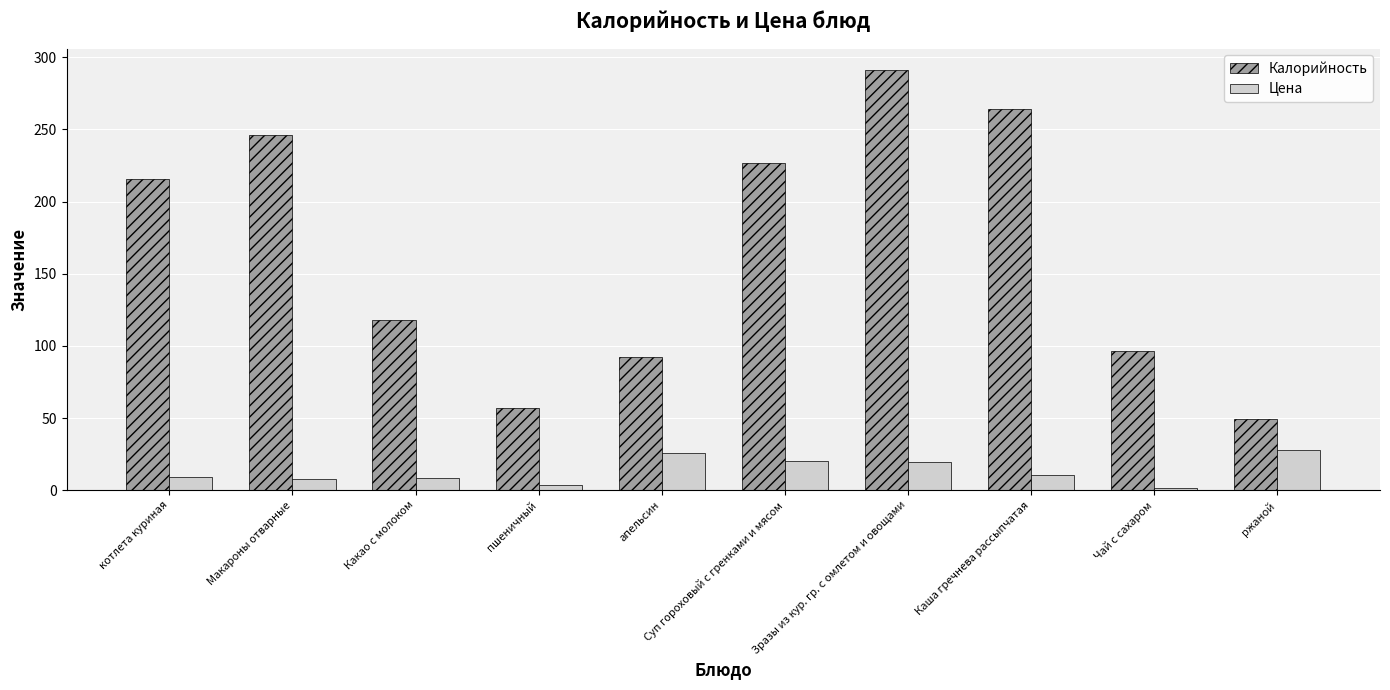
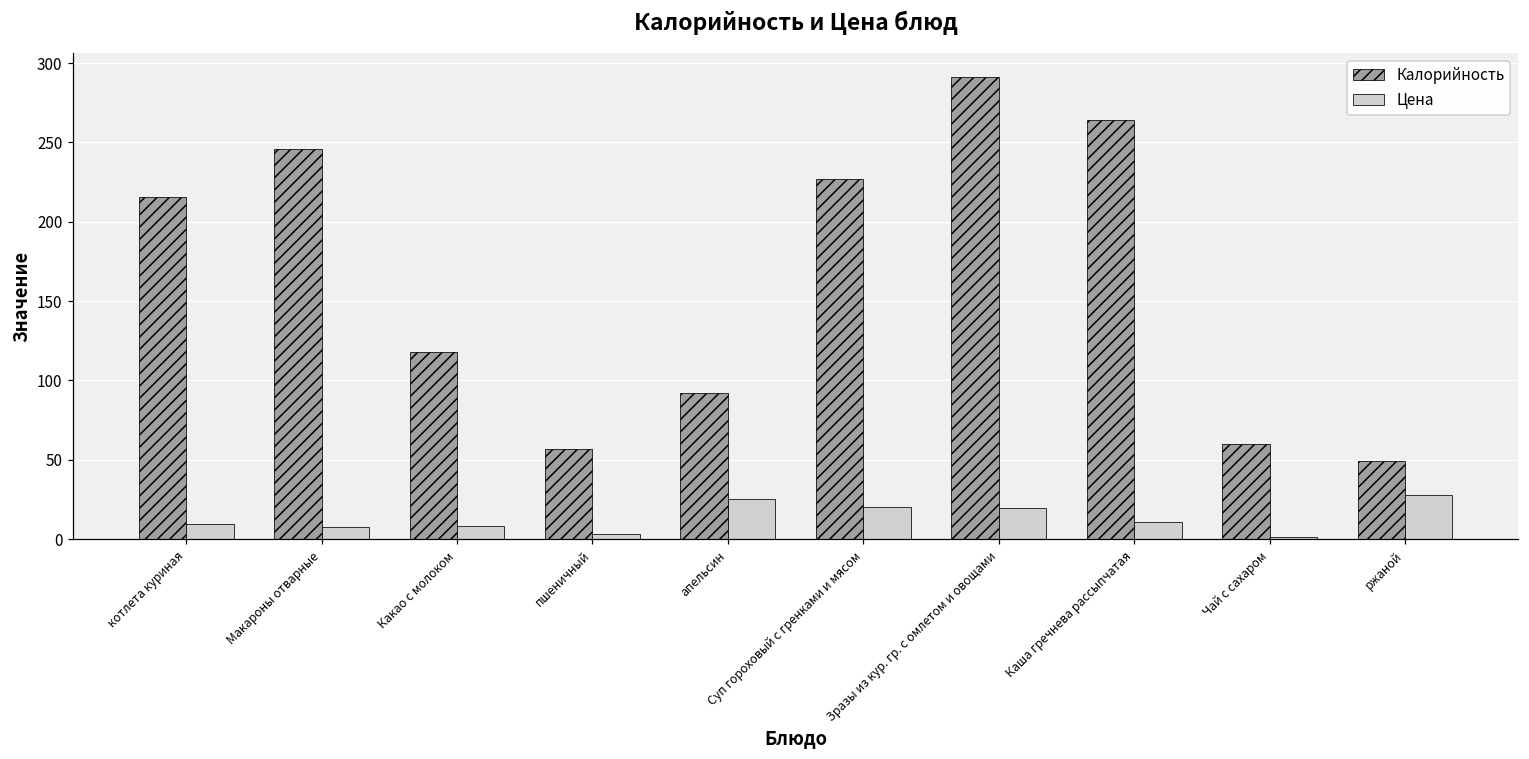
Калорийность, Чай с сахаром: 96 -> 60
